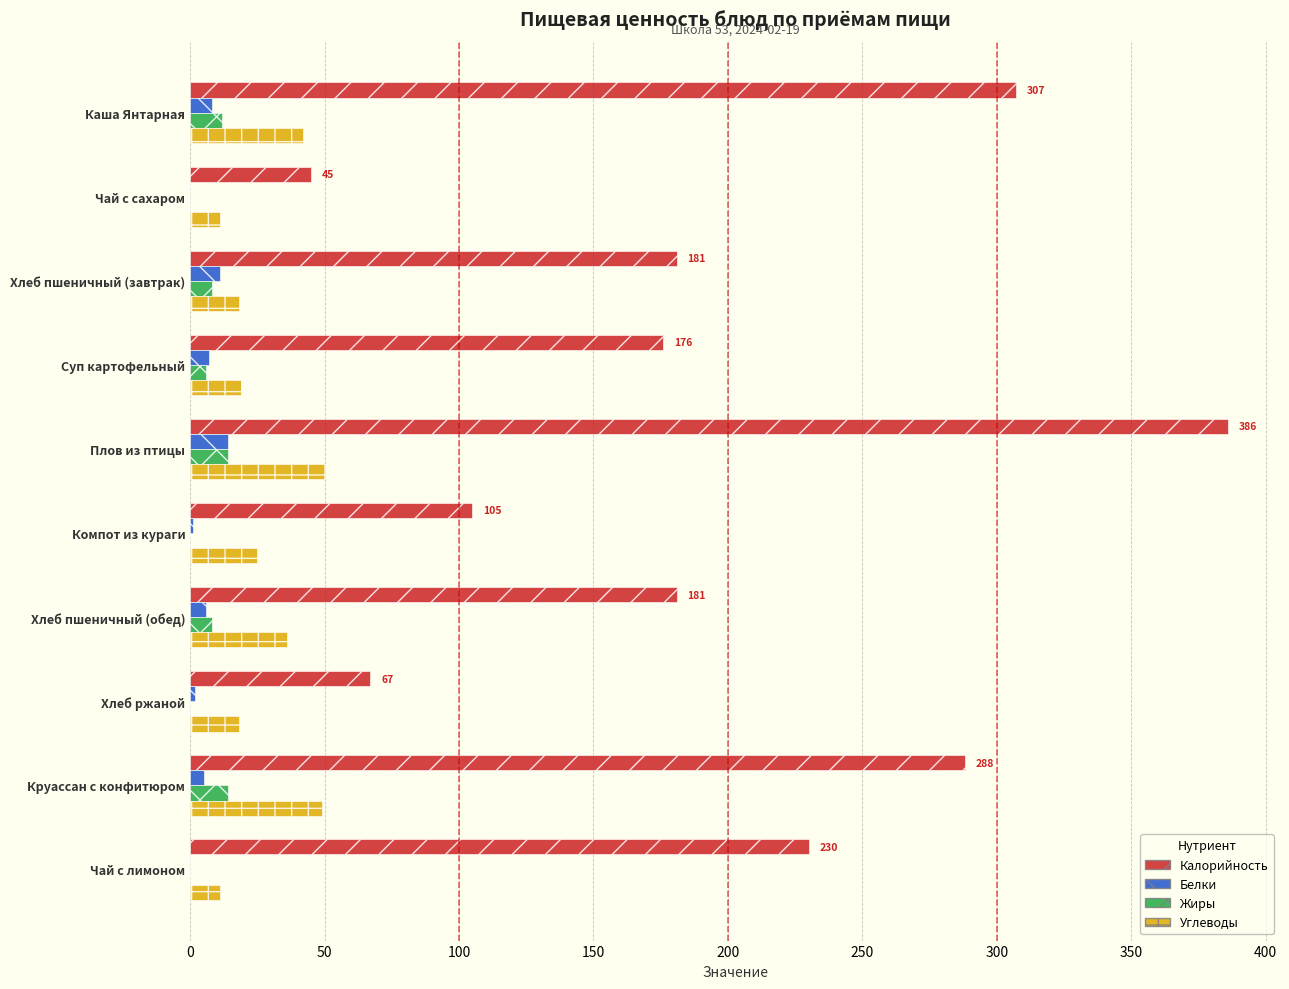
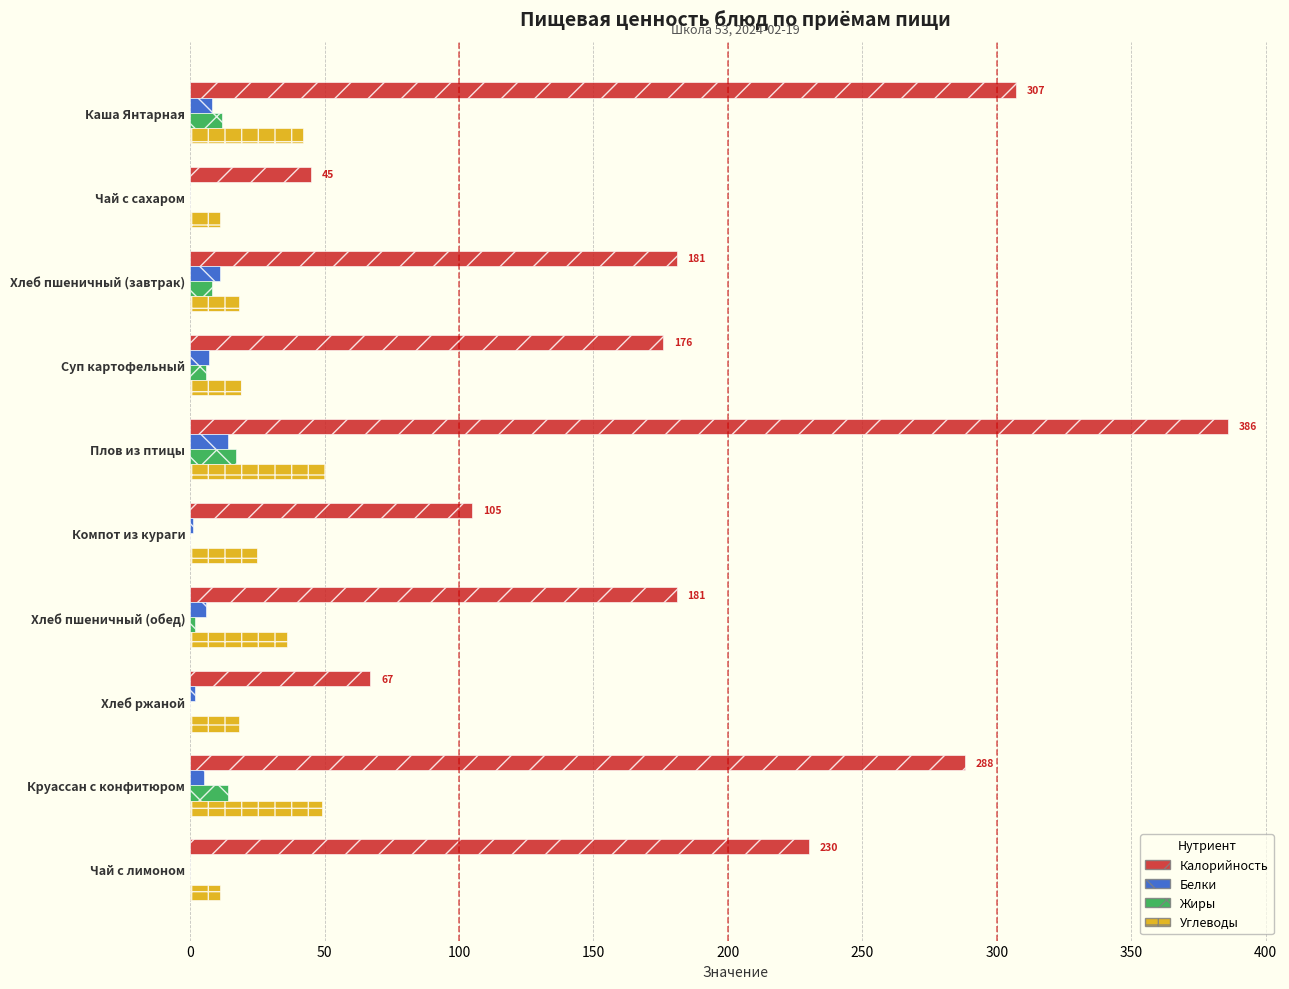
Жиры, Плов из птицы: 14 -> 17
Жиры, Хлеб пшеничный (обед): 8 -> 2
